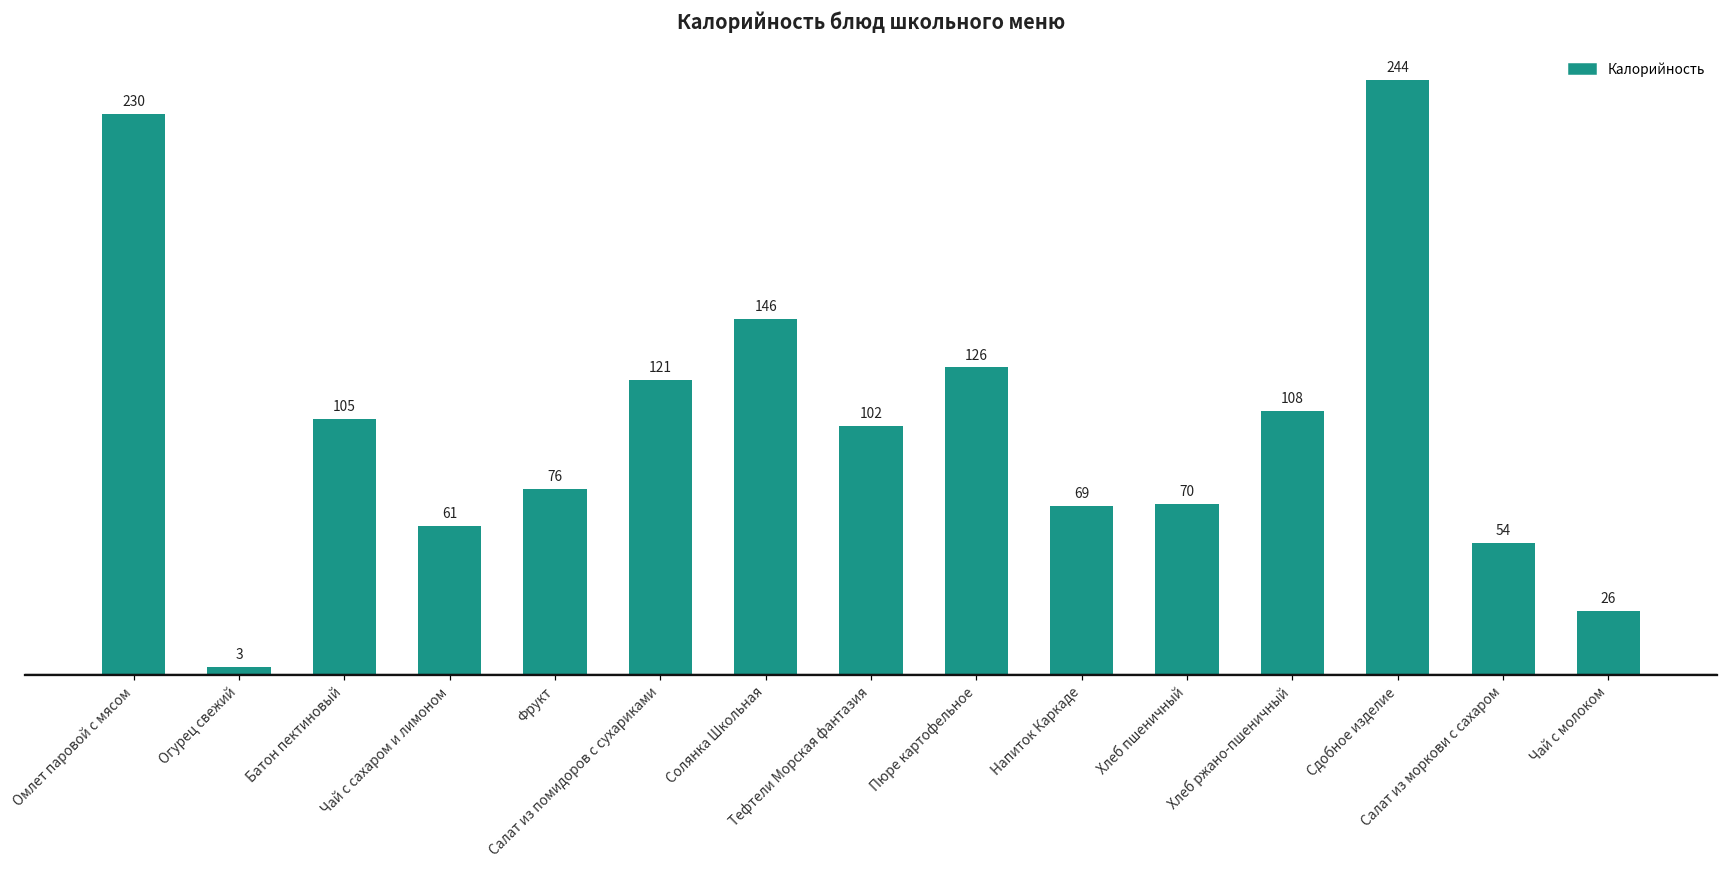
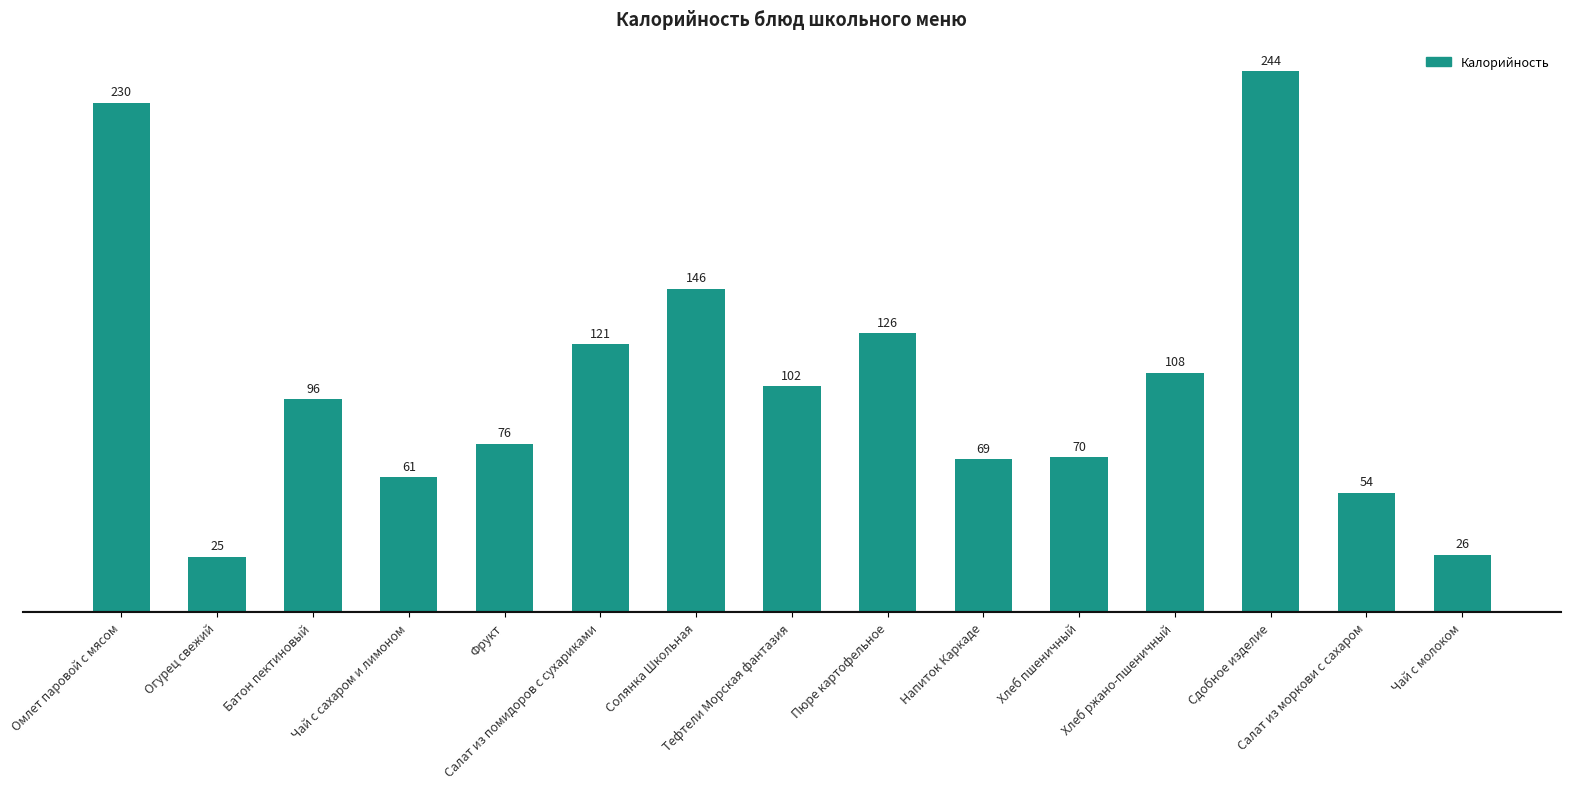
Огурец свежий: 3 -> 25
Батон пектиновый: 105 -> 96
